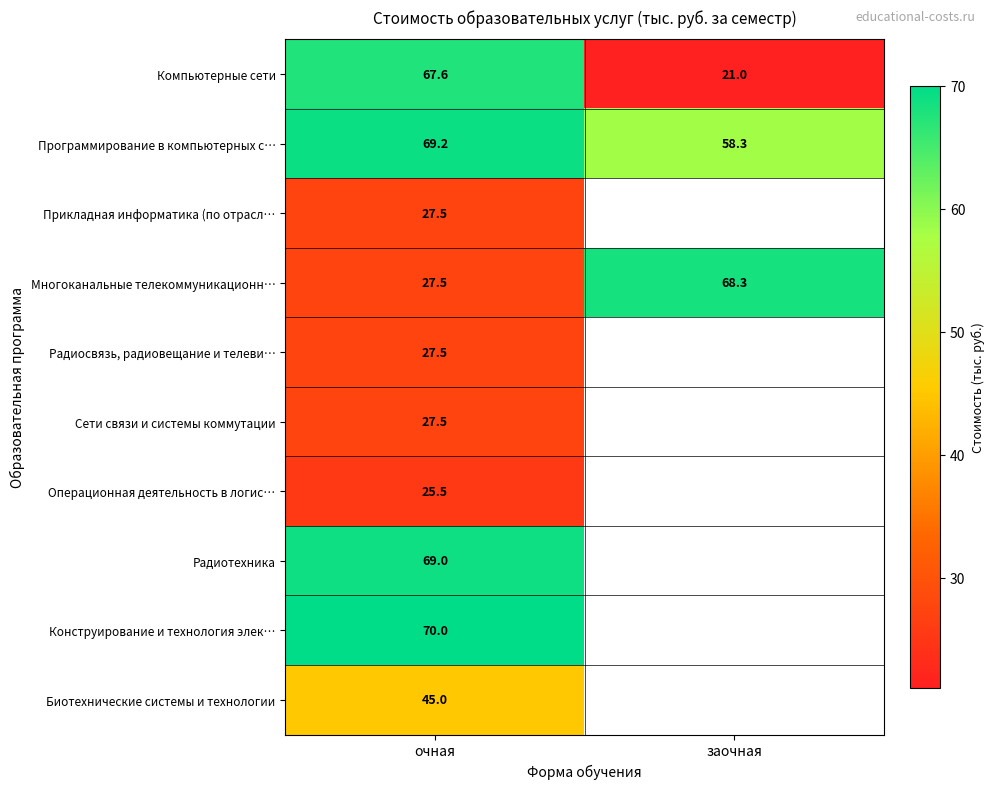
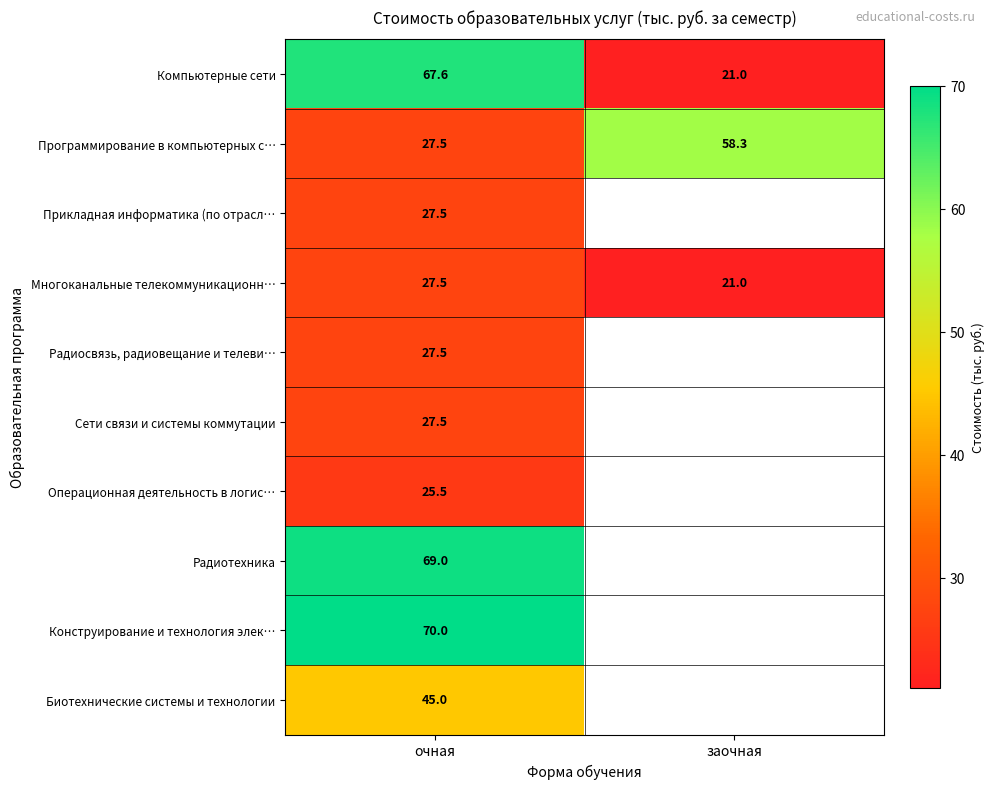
Программирование в компьютерных с…, очная: 69.2 -> 27.5
Многоканальные телекоммуникационн…, заочная: 68.3 -> 21.0
